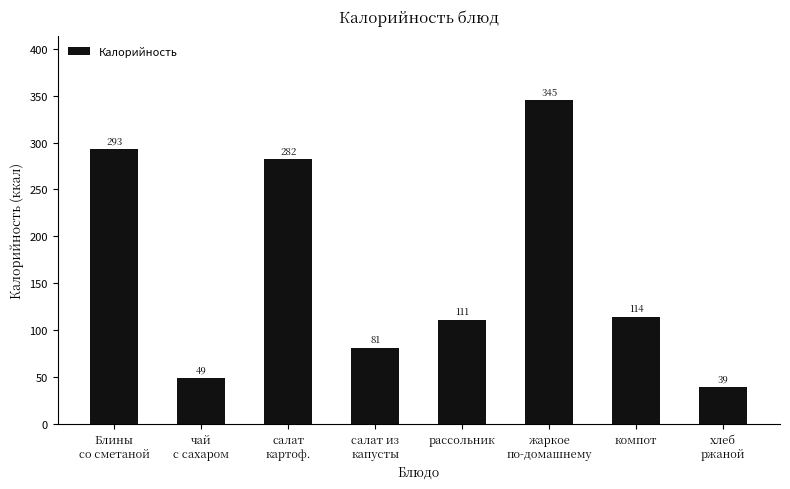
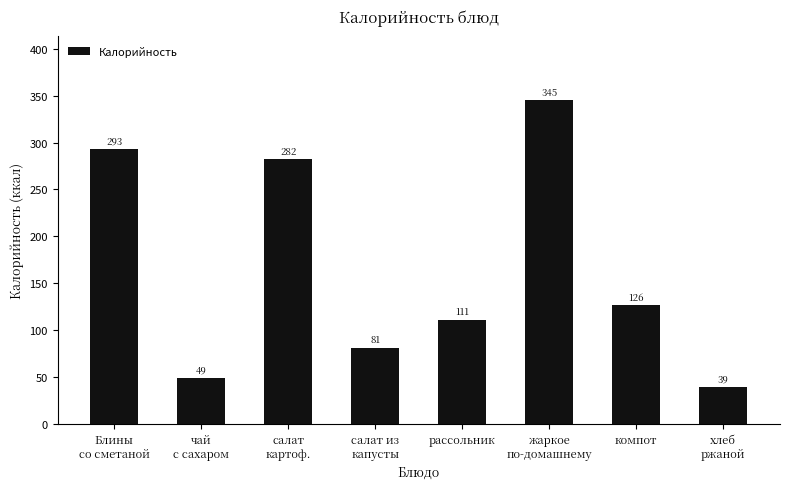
компот: 114 -> 126
